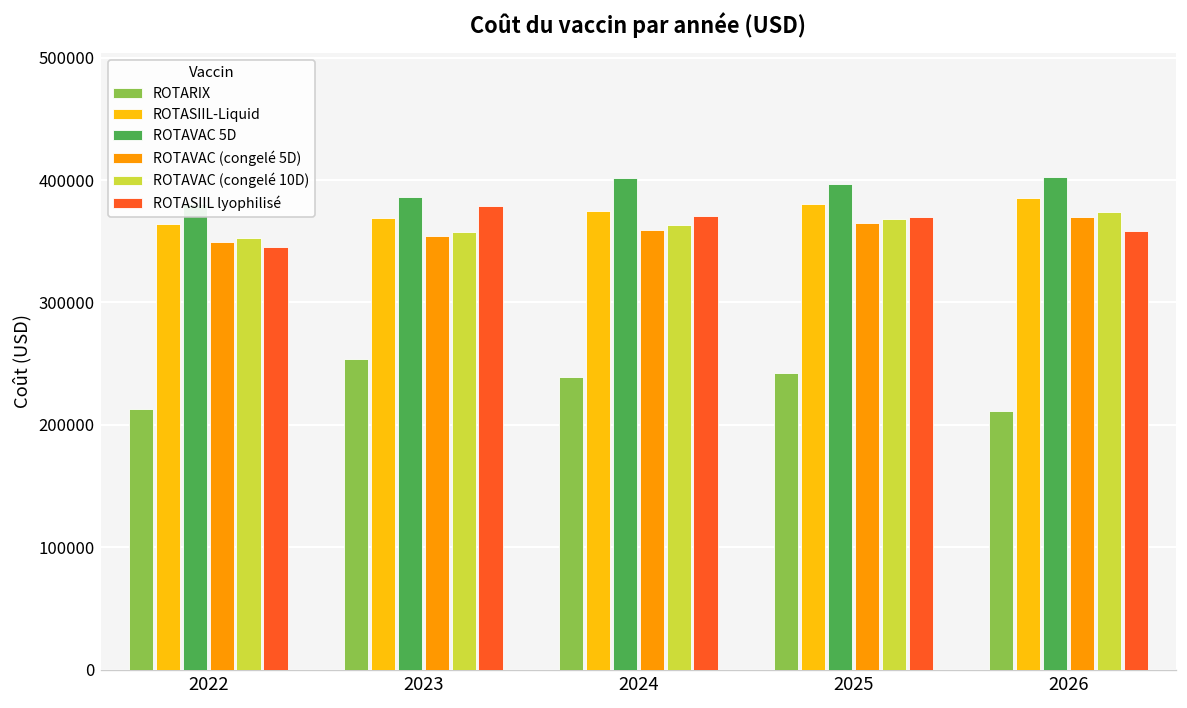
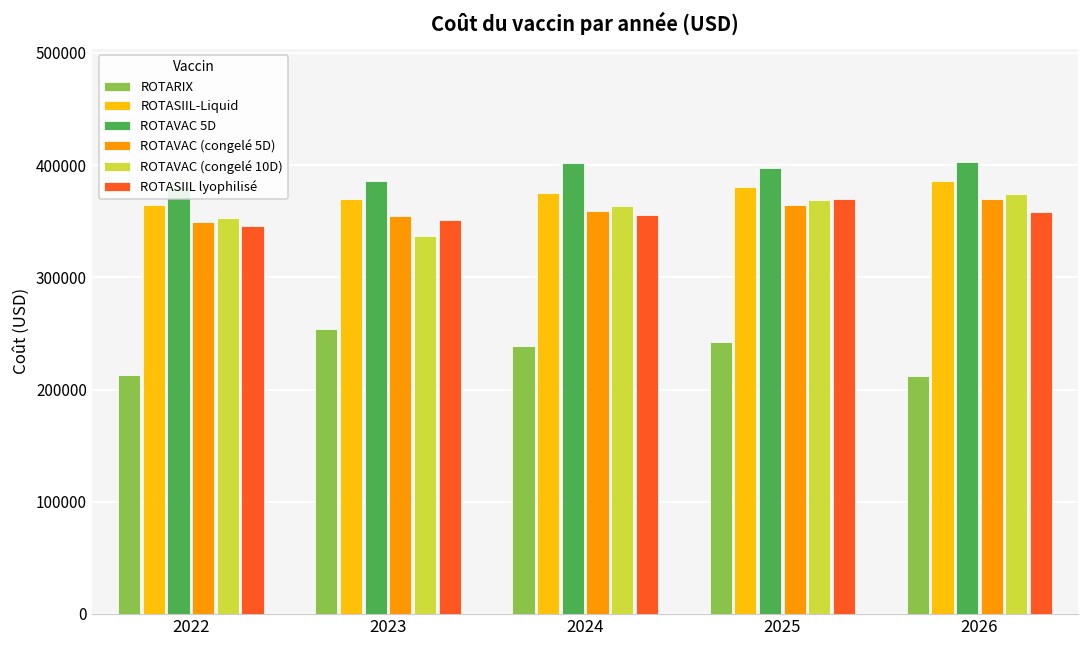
ROTAVAC (congelé 10D), 2023: 358000 -> 337000
ROTASIIL lyophilisé, 2023: 379000 -> 351000
ROTASIIL lyophilisé, 2024: 371000 -> 356000
